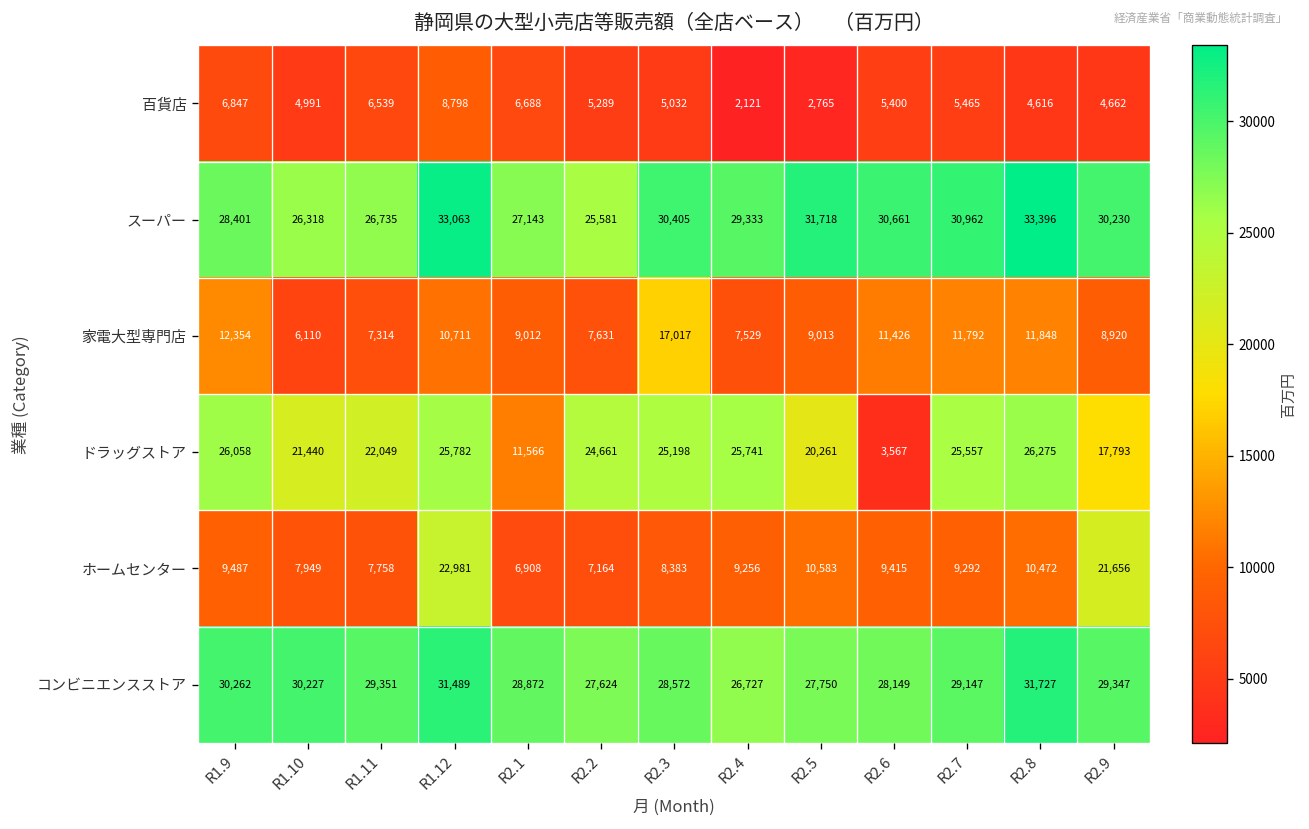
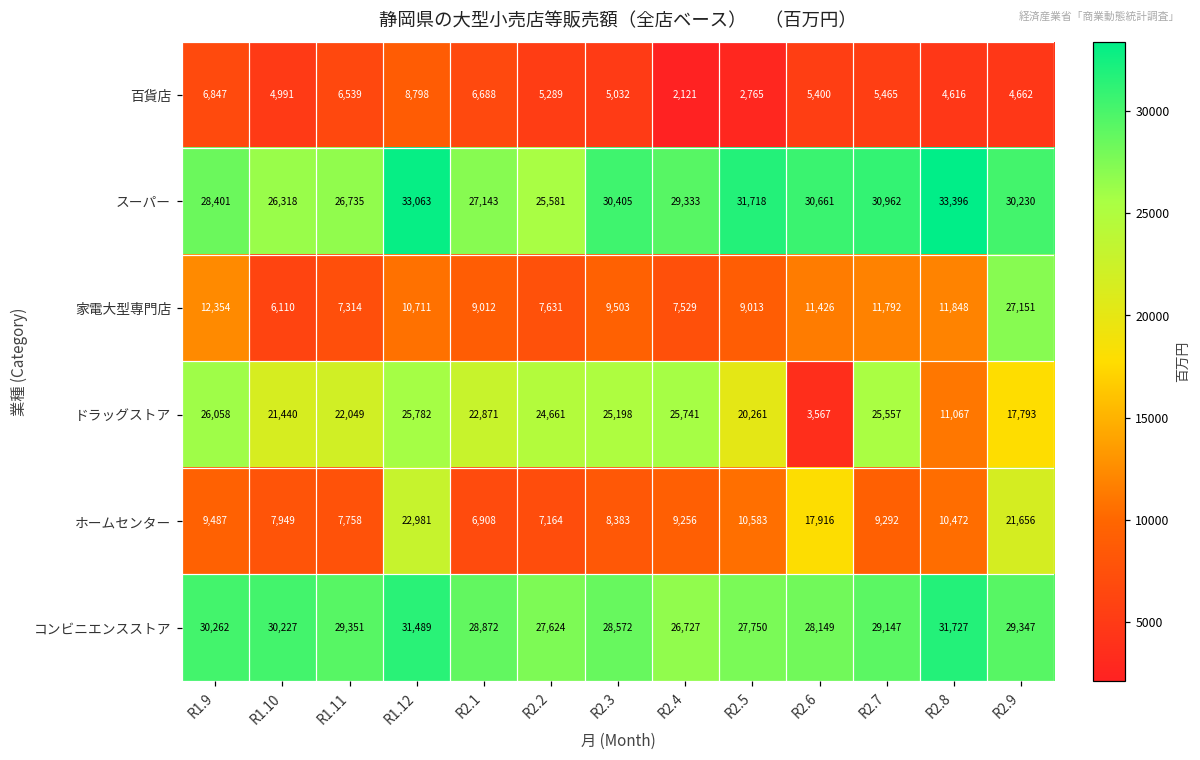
家電大型専門店, R2.3: 17,017 -> 9,503
家電大型専門店, R2.9: 8,920 -> 27,151
ドラッグストア, R2.1: 11,566 -> 22,871
ドラッグストア, R2.8: 26,275 -> 11,067
ホームセンター, R2.6: 9,415 -> 17,916
